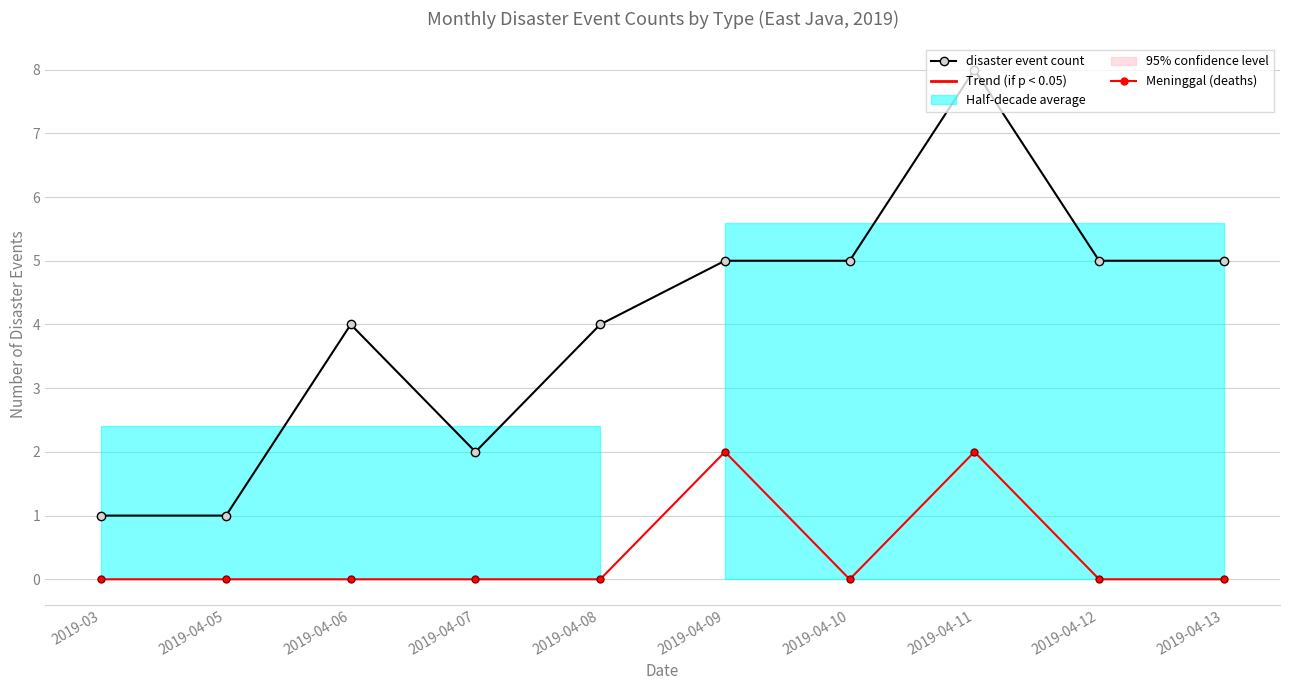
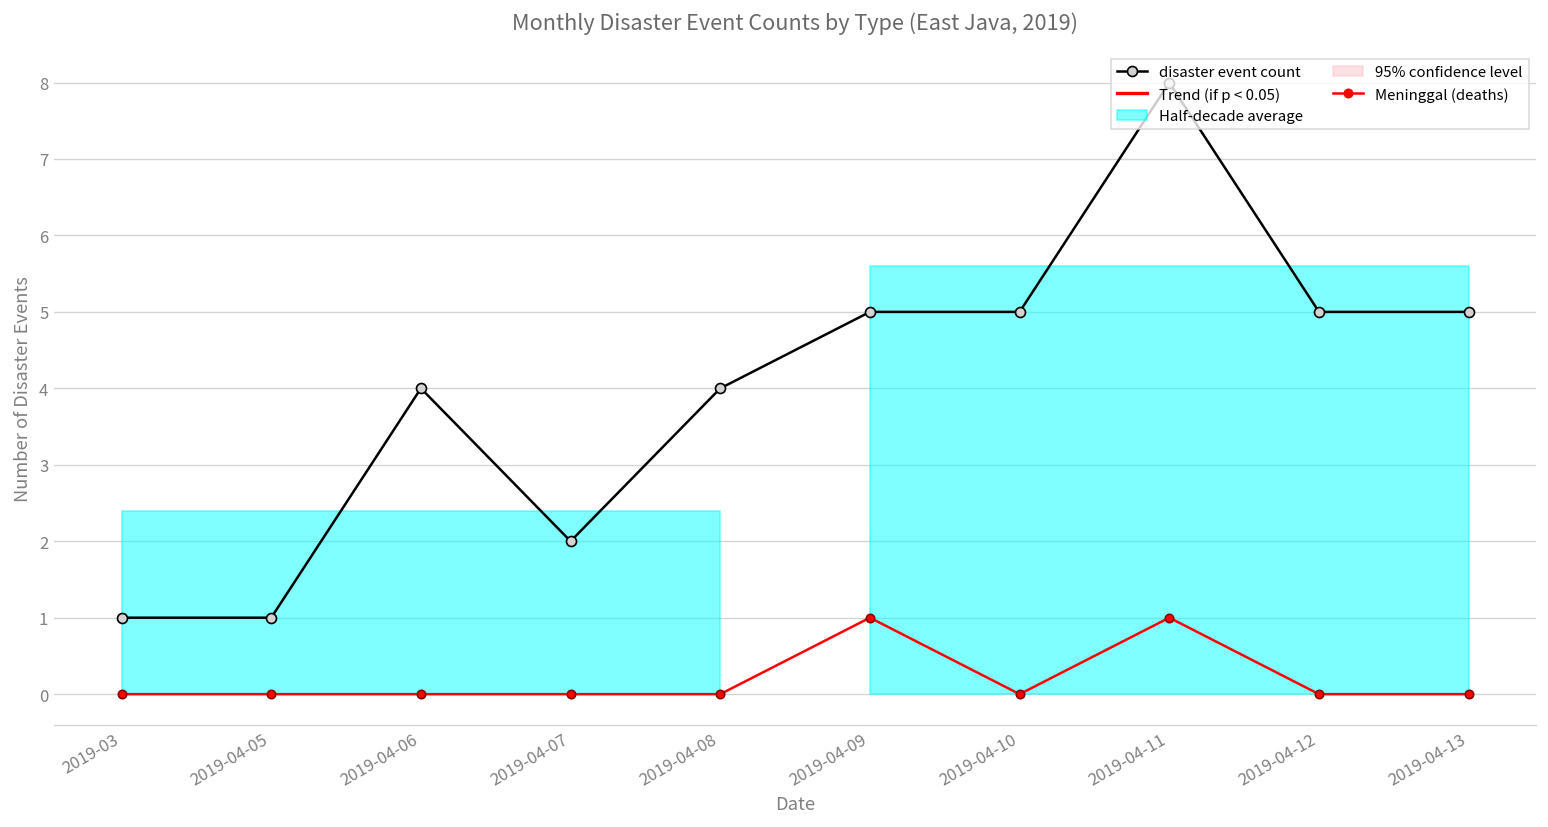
Meninggal (deaths), 2019-04-09: 2 -> 1
Meninggal (deaths), 2019-04-11: 2 -> 1
